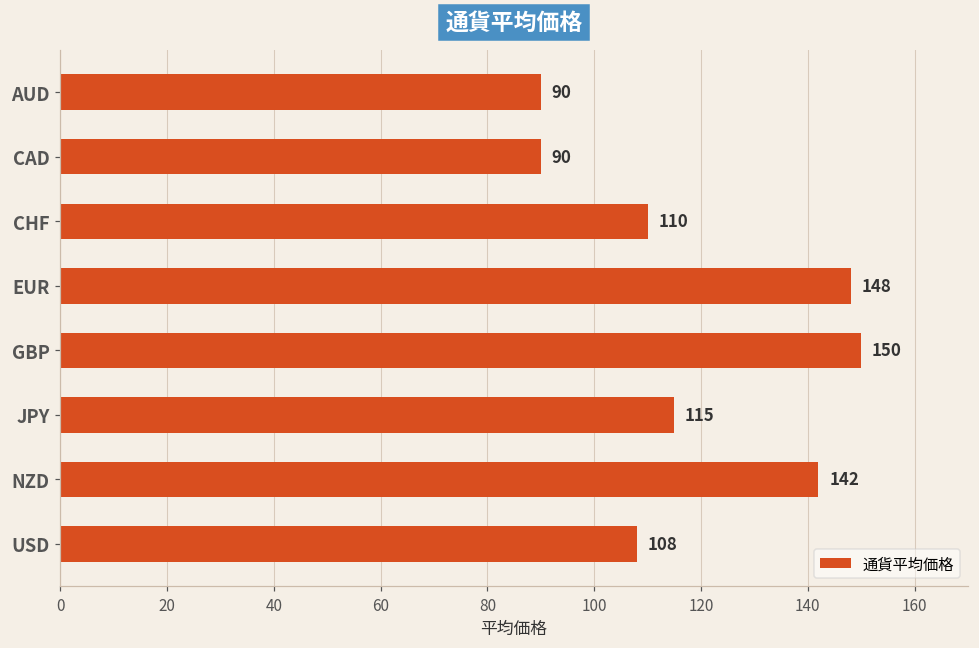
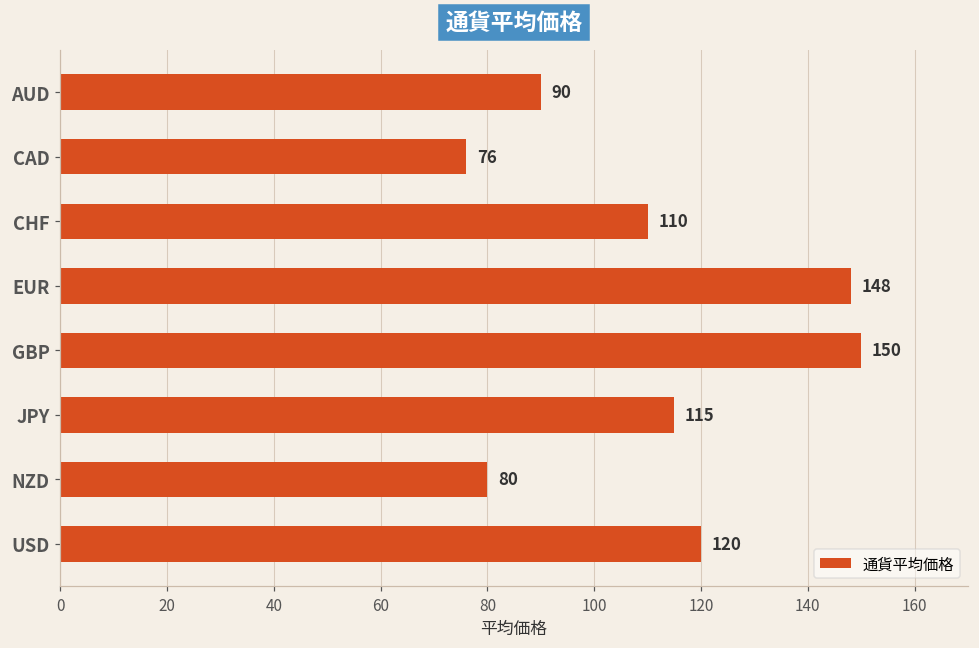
CAD: 90 -> 76
NZD: 142 -> 80
USD: 108 -> 120
